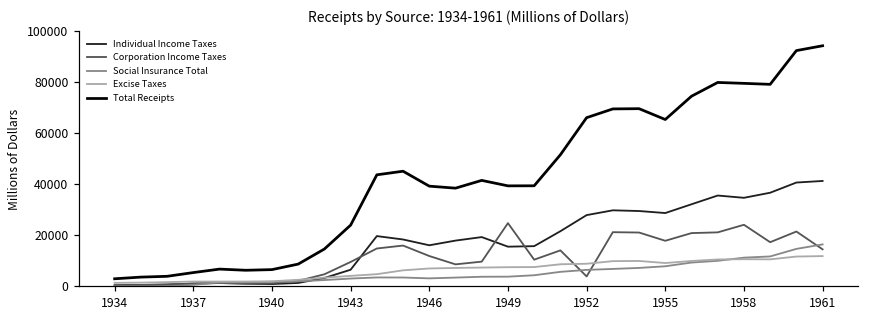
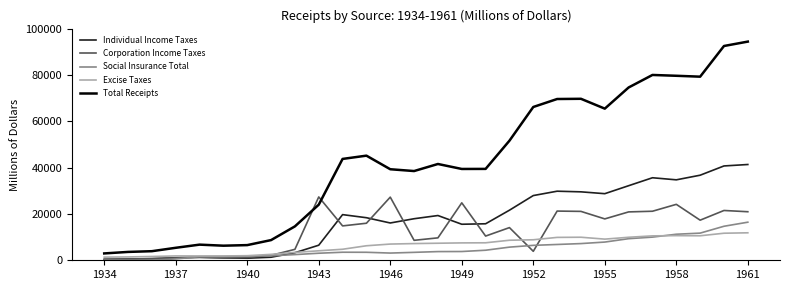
Corporation Income Taxes, 1943: 10000 -> 27000
Corporation Income Taxes, 1946: 12000 -> 27000
Corporation Income Taxes, 1961: 15000 -> 21000
